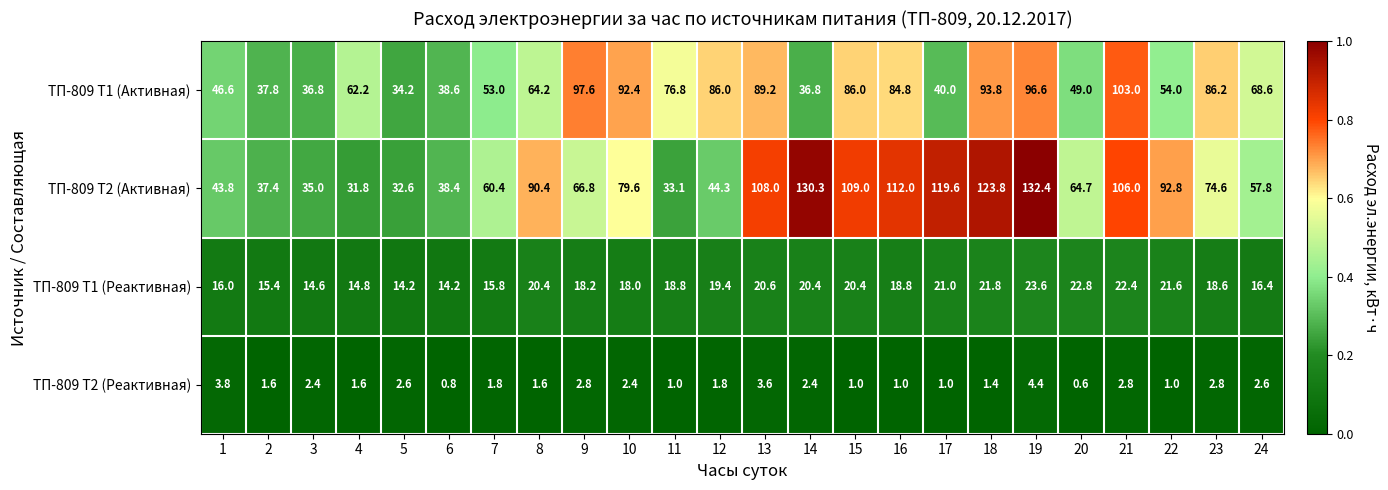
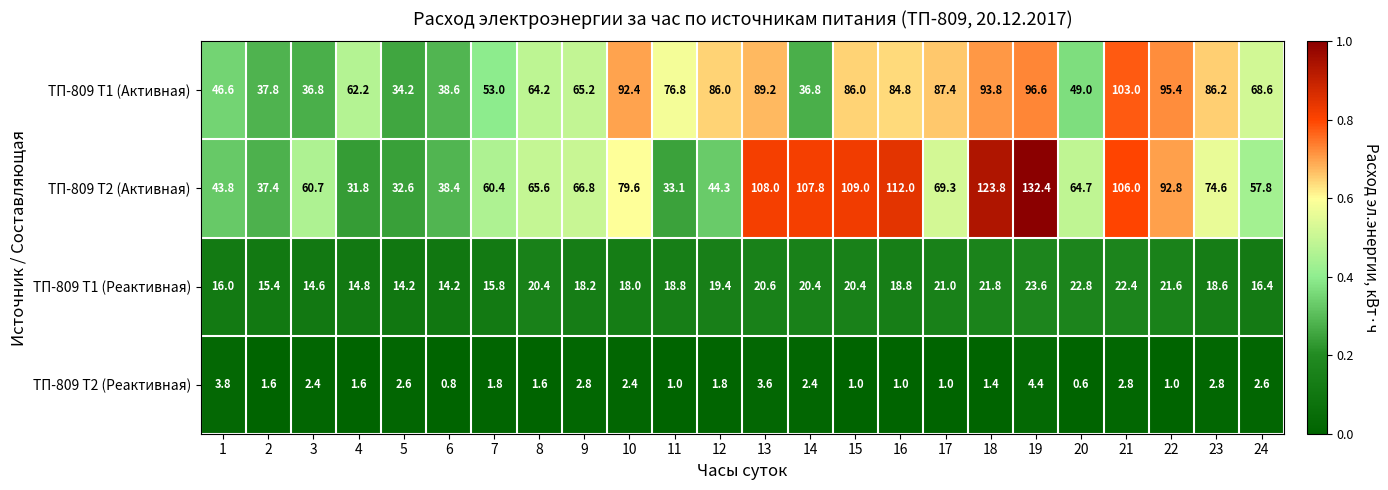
ТП-809 Т1 (Активная), 9: 97.6 -> 65.2
ТП-809 Т1 (Активная), 17: 40.0 -> 87.4
ТП-809 Т1 (Активная), 22: 54.0 -> 95.4
ТП-809 Т2 (Активная), 3: 35.0 -> 60.7
ТП-809 Т2 (Активная), 8: 90.4 -> 65.6
ТП-809 Т2 (Активная), 14: 130.3 -> 107.8
ТП-809 Т2 (Активная), 17: 119.6 -> 69.3
